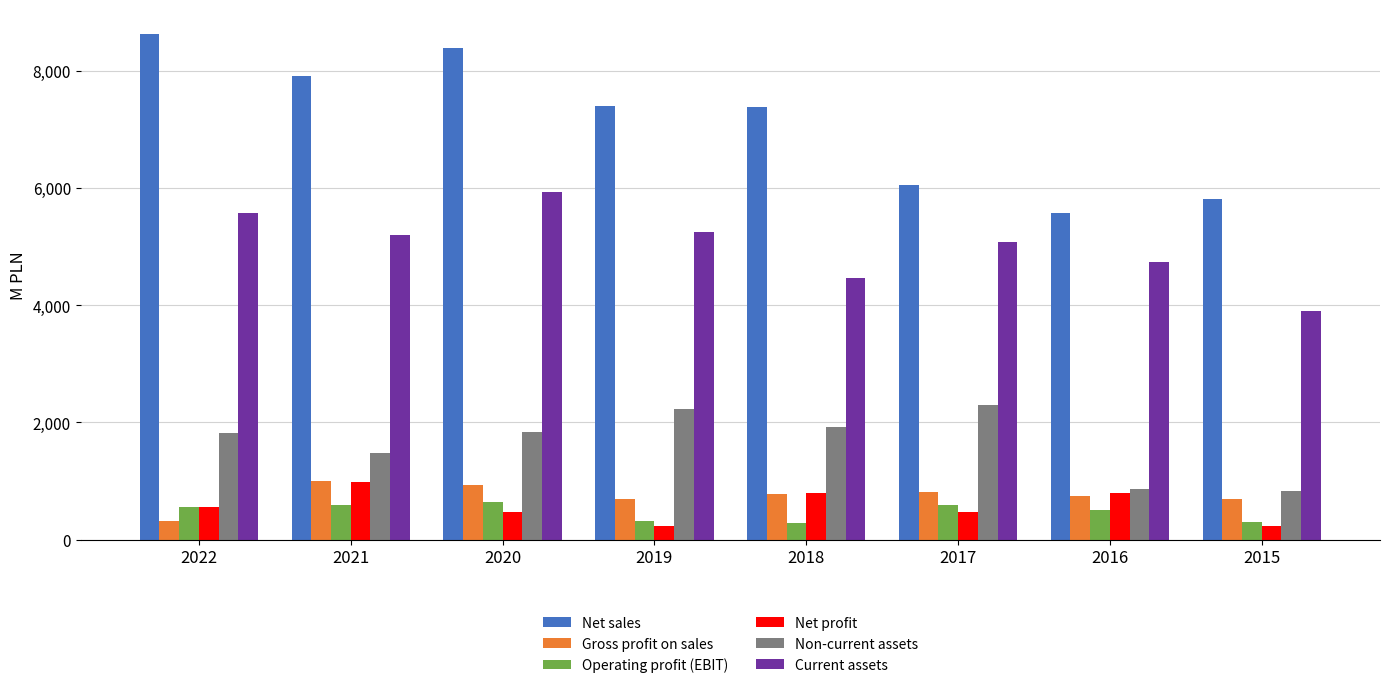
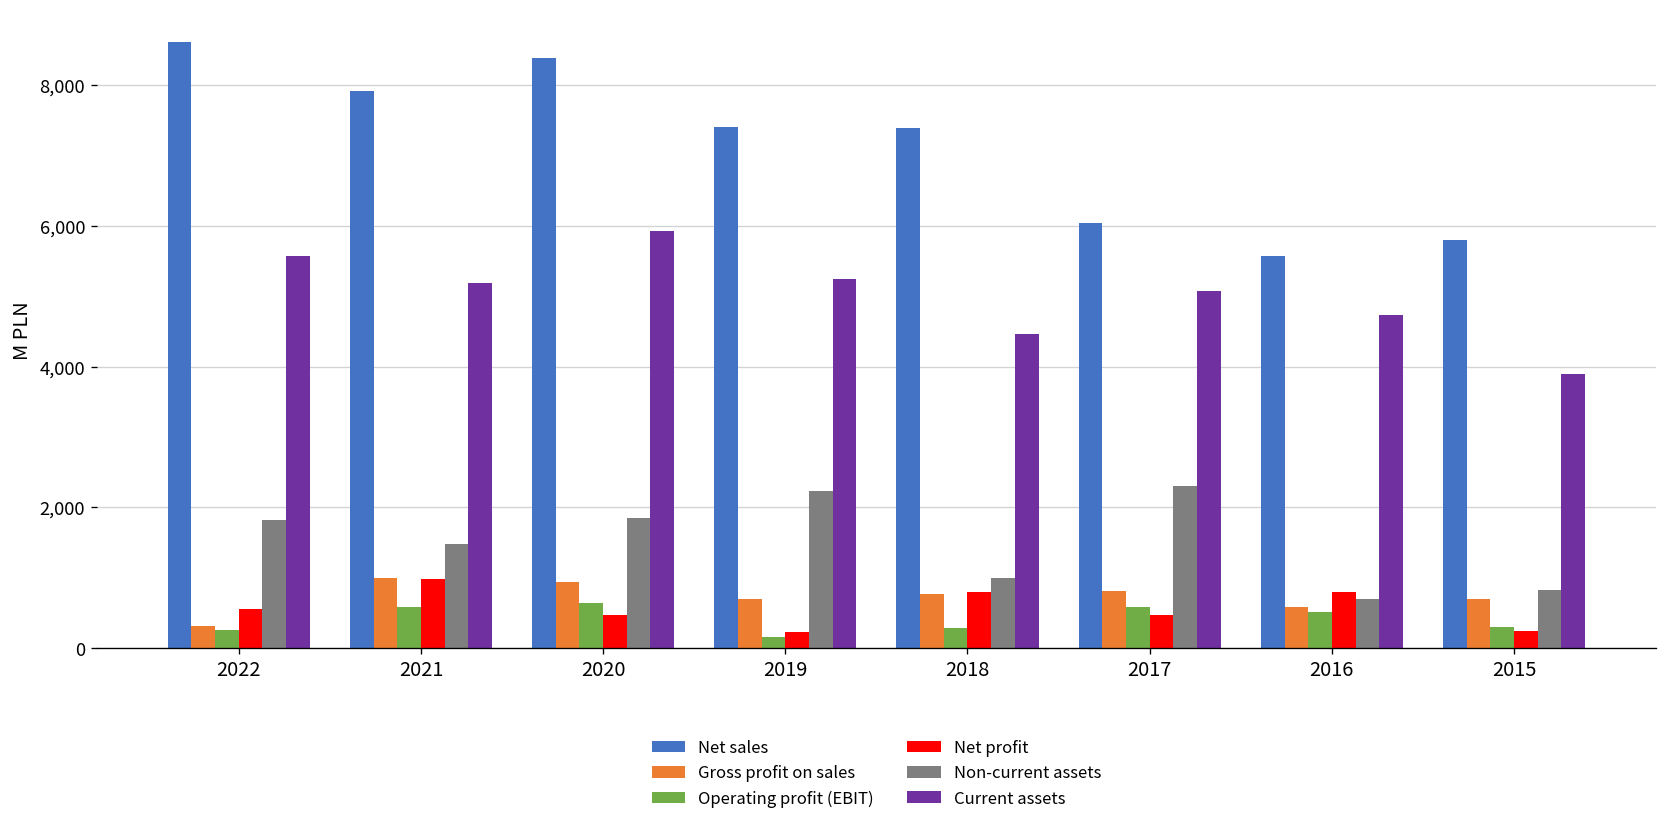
Operating profit (EBIT), 2022: 600 -> 300
Operating profit (EBIT), 2019: 300 -> 200
Non-current assets, 2018: 1,900 -> 1,000
Gross profit on sales, 2016: 800 -> 600
Non-current assets, 2016: 900 -> 700
